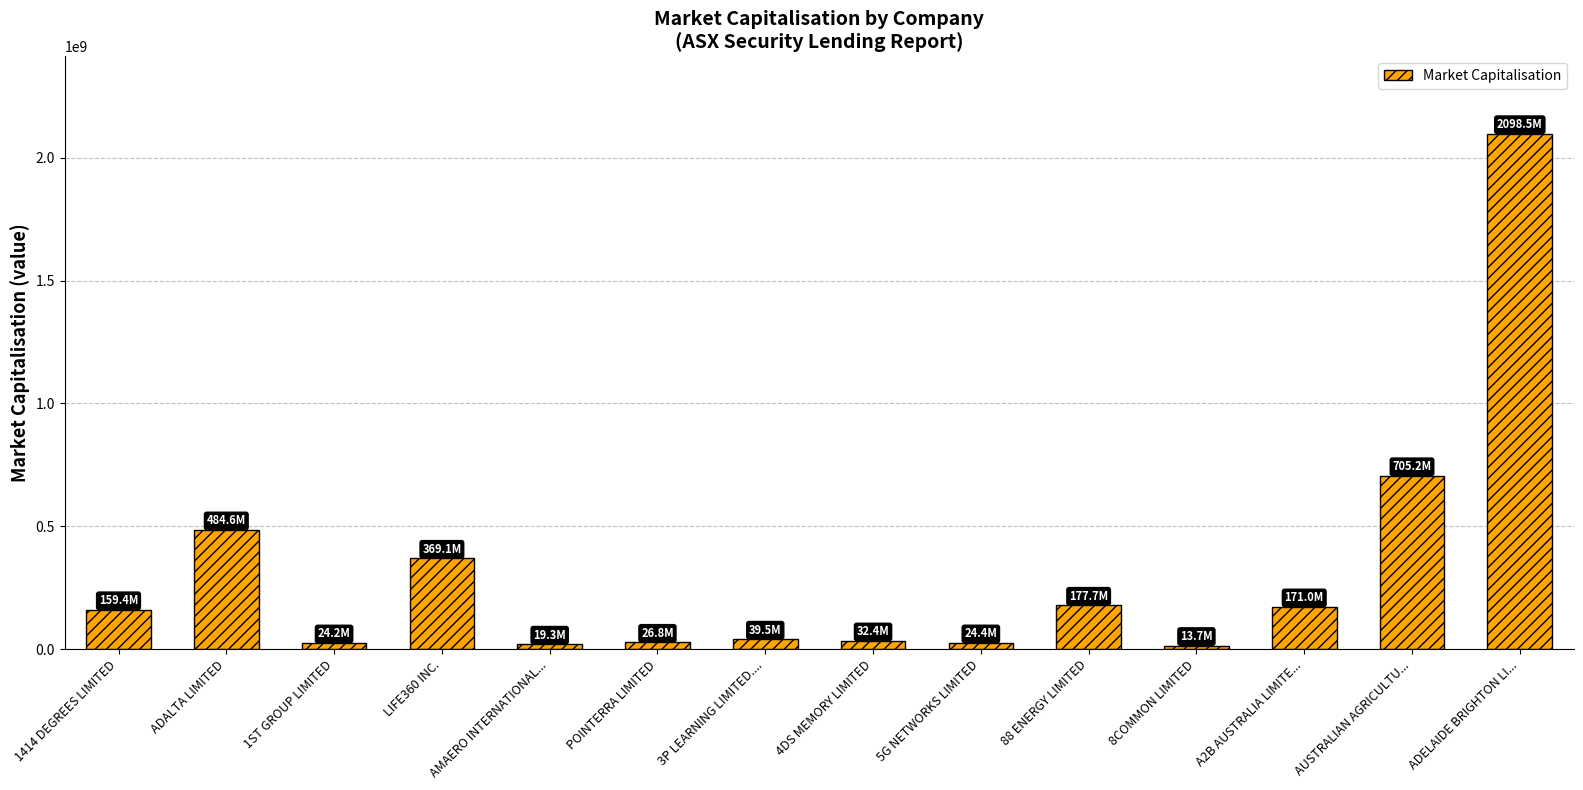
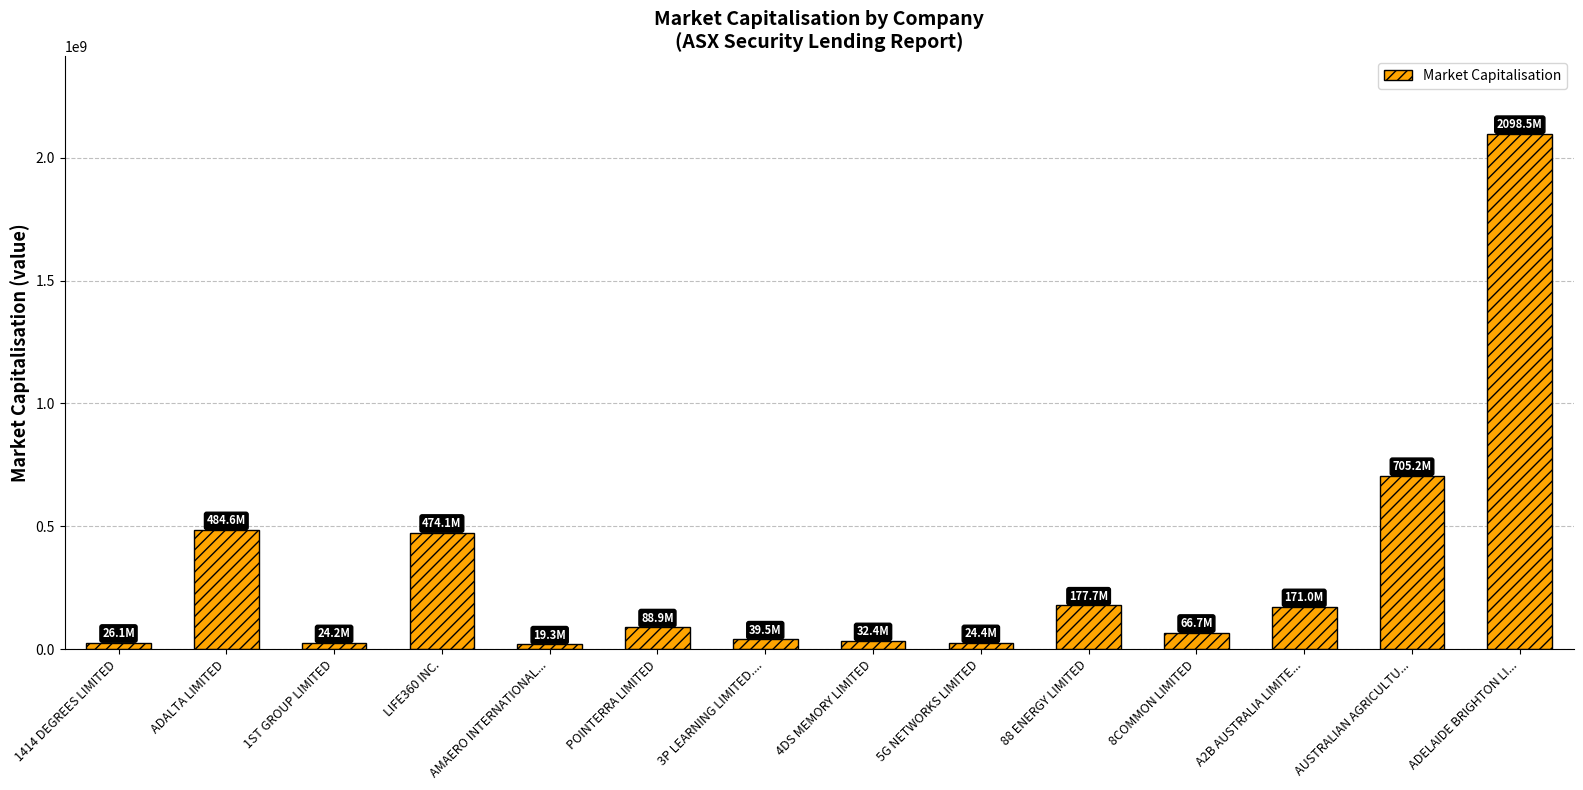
1414 DEGREES LIMITED: 159.4M -> 26.1M
LIFE360 INC.: 369.1M -> 474.1M
POINTERRA LIMITED: 26.8M -> 88.9M
8COMMON LIMITED: 13.7M -> 66.7M
